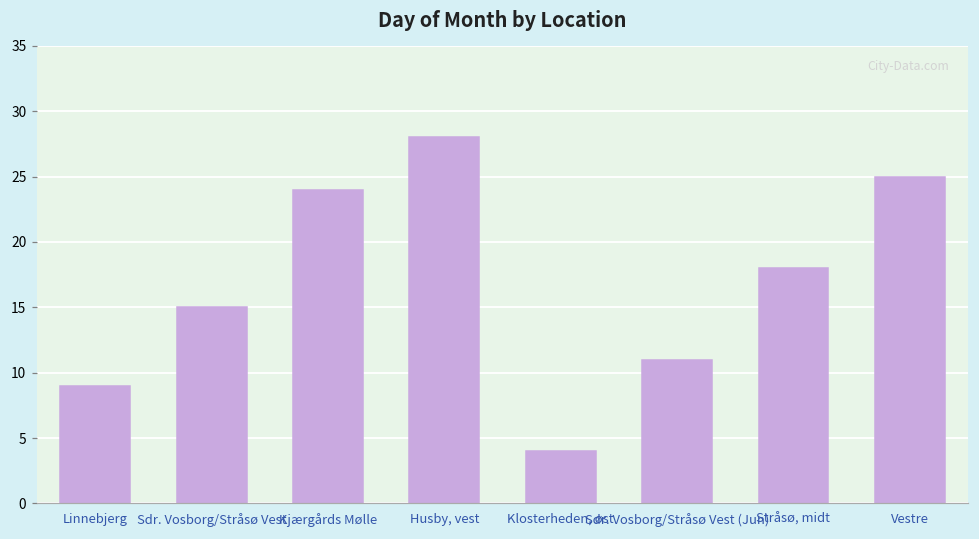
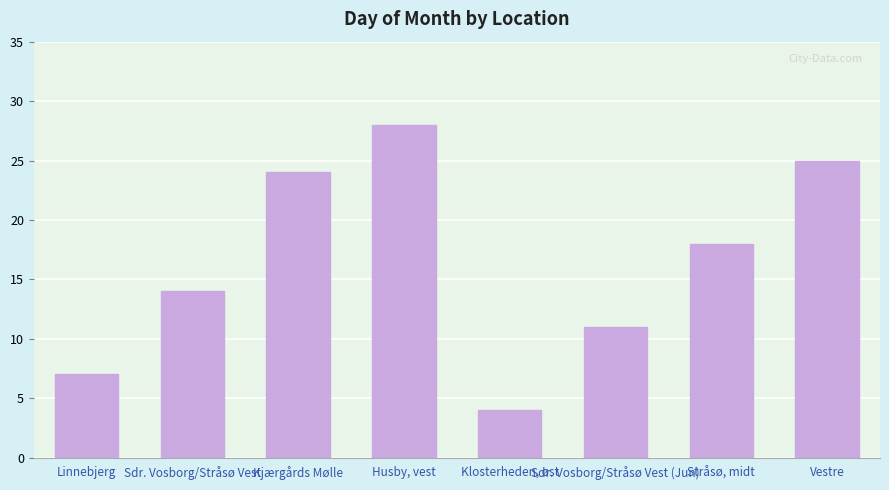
Linnebjerg: 9 -> 7
Sdr. Vosborg/Stråsø Vest: 15 -> 14
